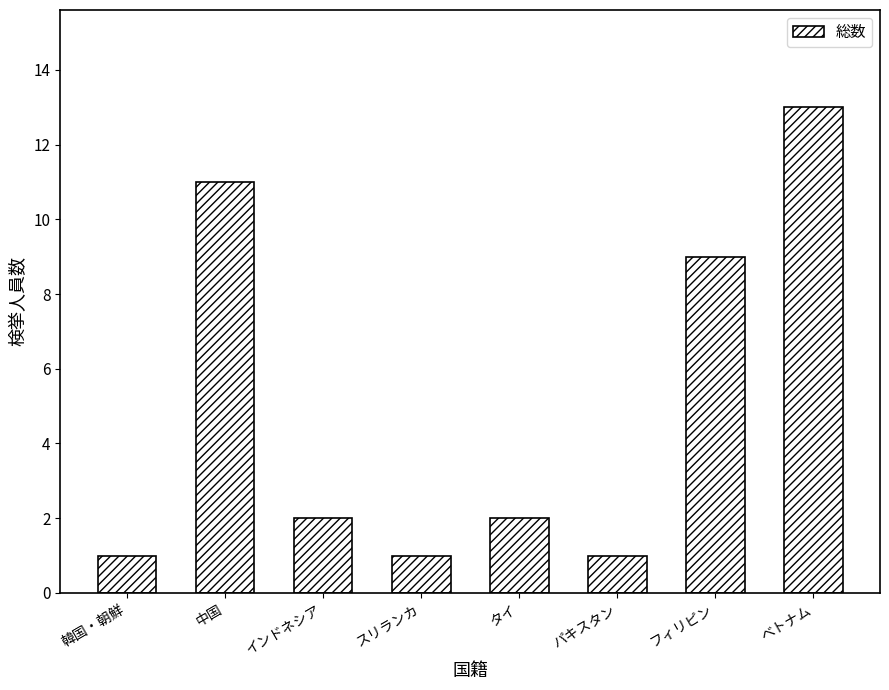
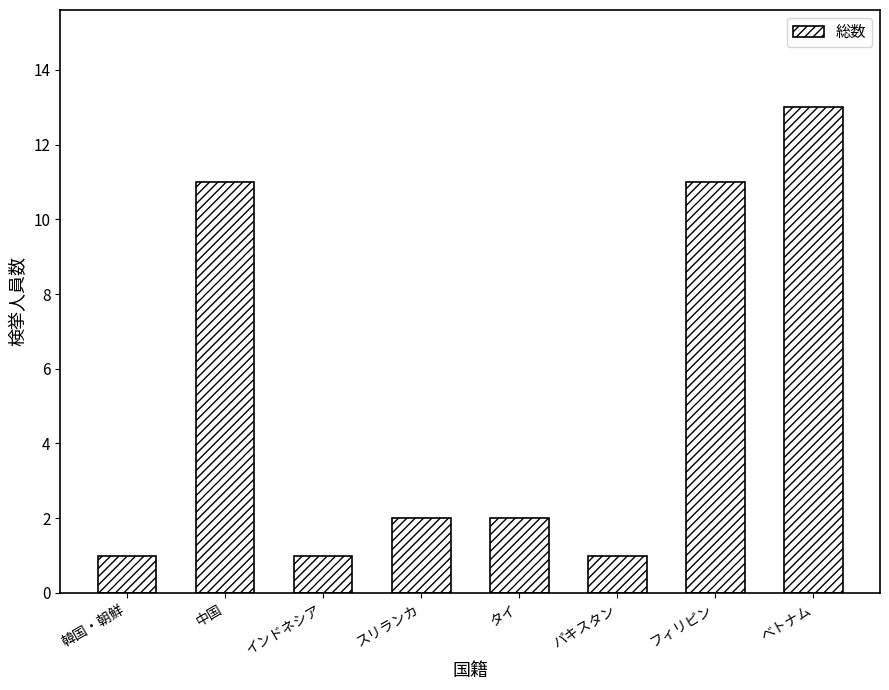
インドネシア: 2 -> 1
スリランカ: 1 -> 2
フィリピン: 9 -> 11
